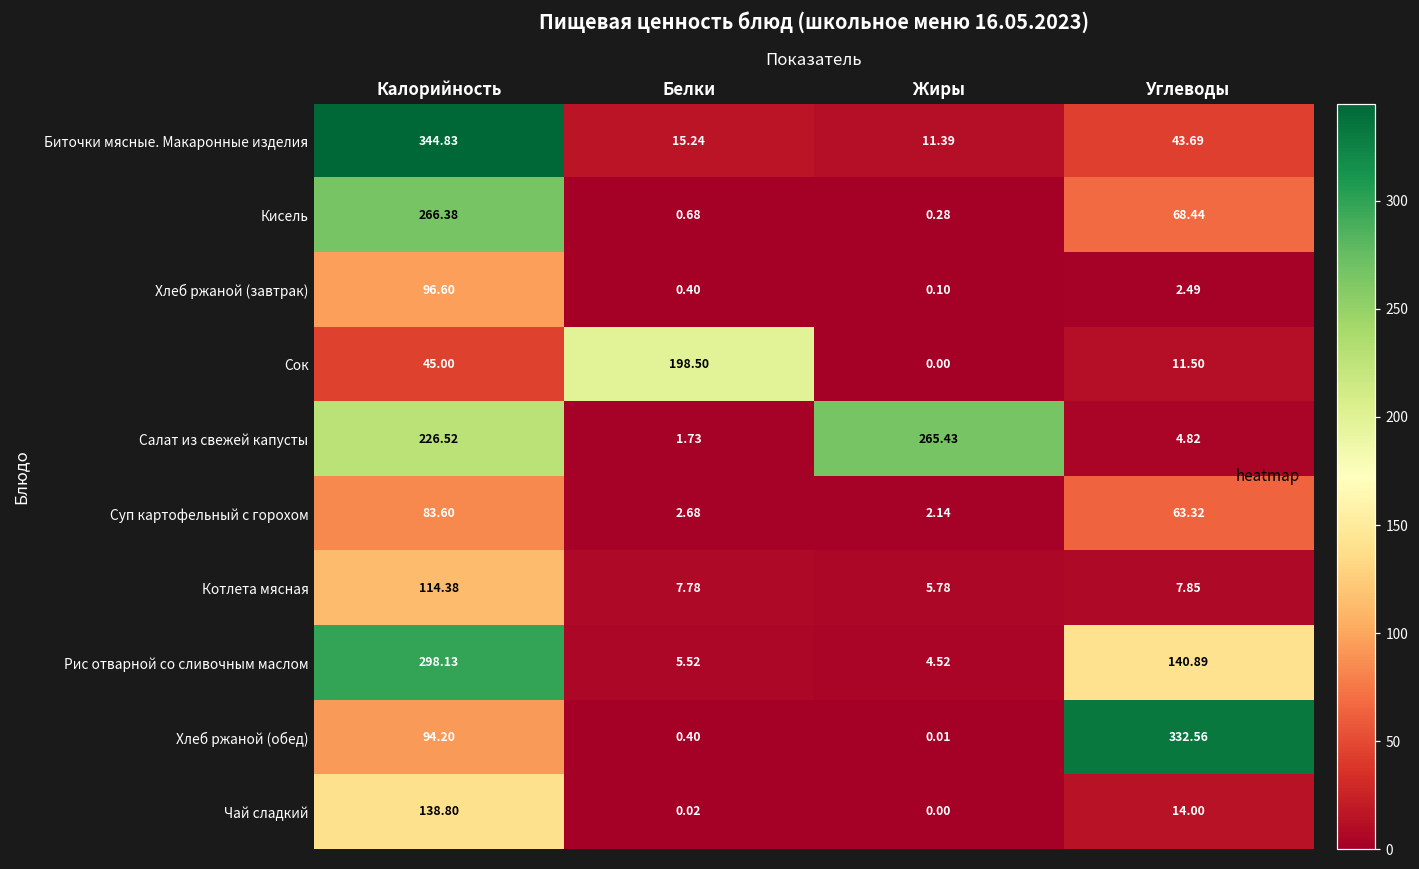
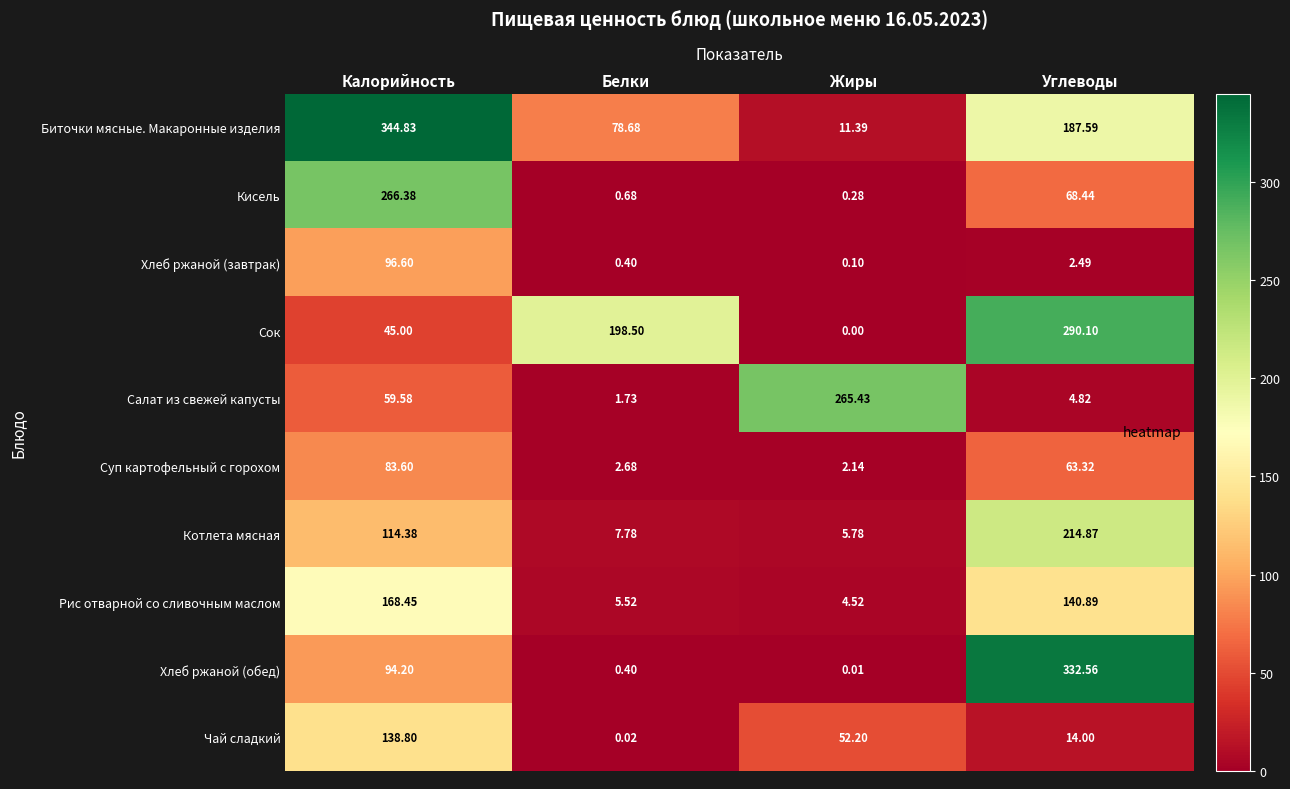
Биточки мясные. Макаронные изделия, Белки: 15.24 -> 78.68
Биточки мясные. Макаронные изделия, Углеводы: 43.69 -> 187.59
Сок, Углеводы: 11.50 -> 290.10
Салат из свежей капусты, Калорийность: 226.52 -> 59.58
Котлета мясная, Углеводы: 7.85 -> 214.87
Рис отварной со сливочным маслом, Калорийность: 298.13 -> 168.45
Чай сладкий, Жиры: 0.00 -> 52.20
